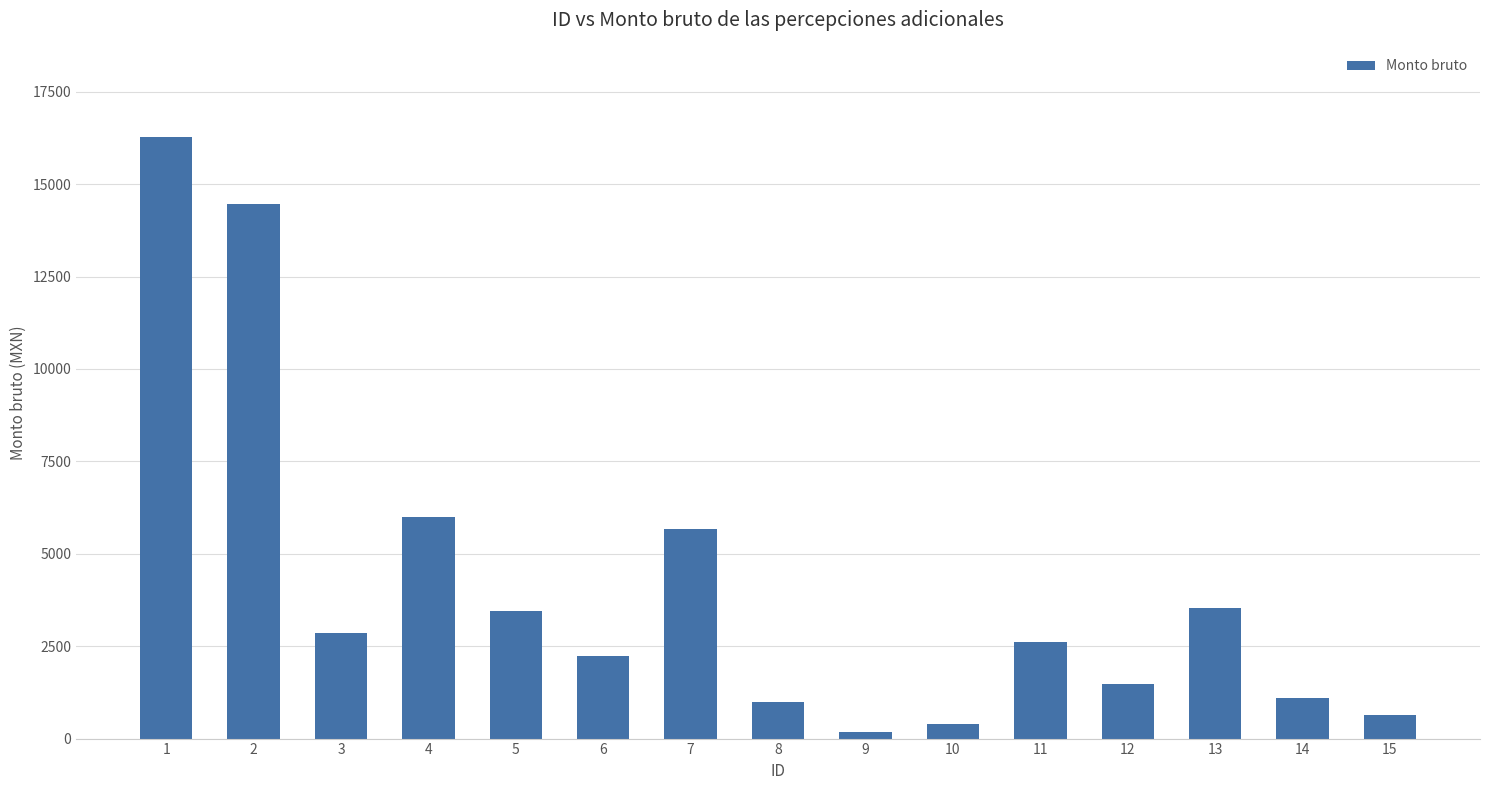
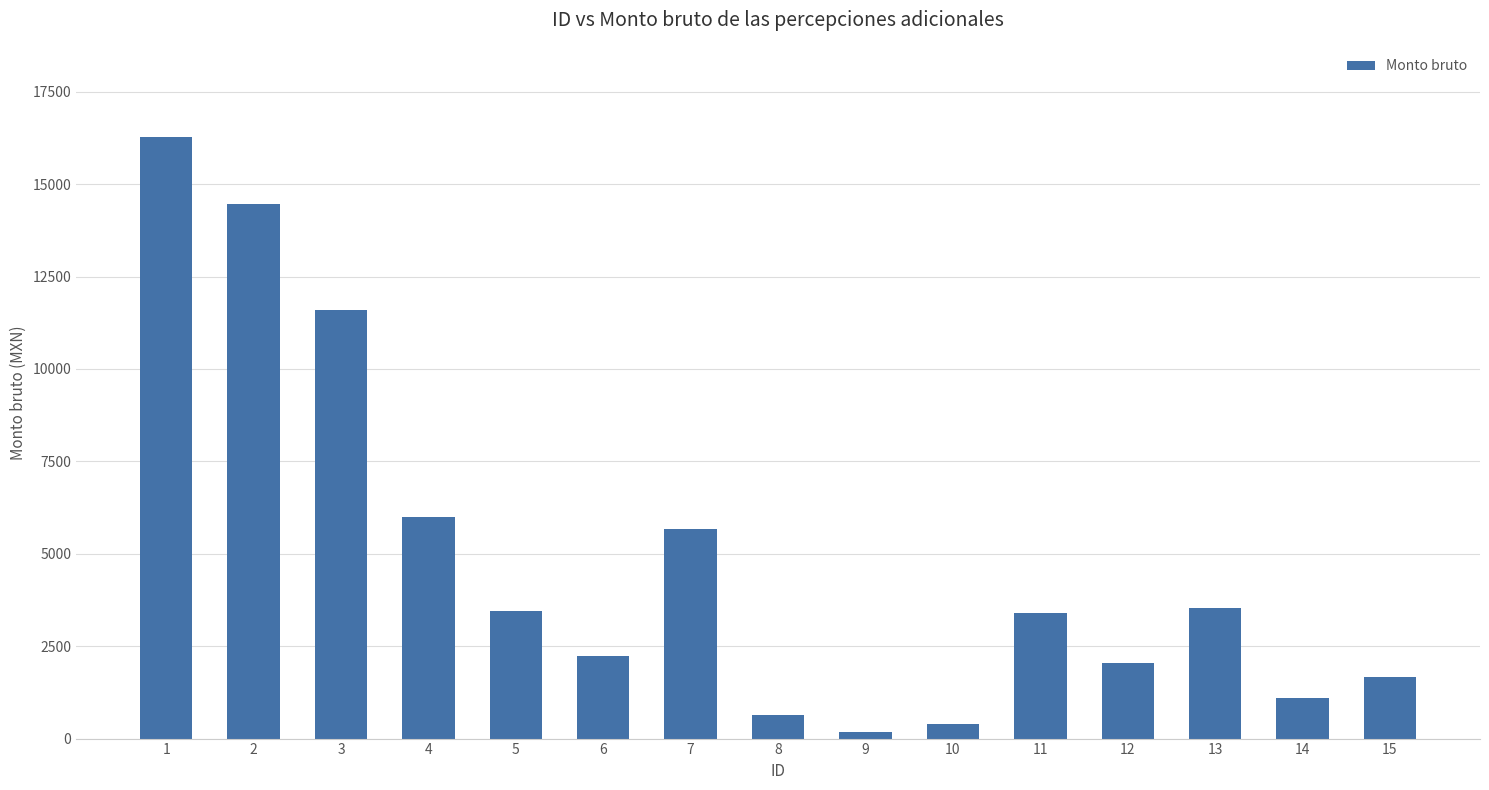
3: 2900 -> 11600
8: 1000 -> 600
11: 2600 -> 3400
12: 1500 -> 2100
15: 600 -> 1700
